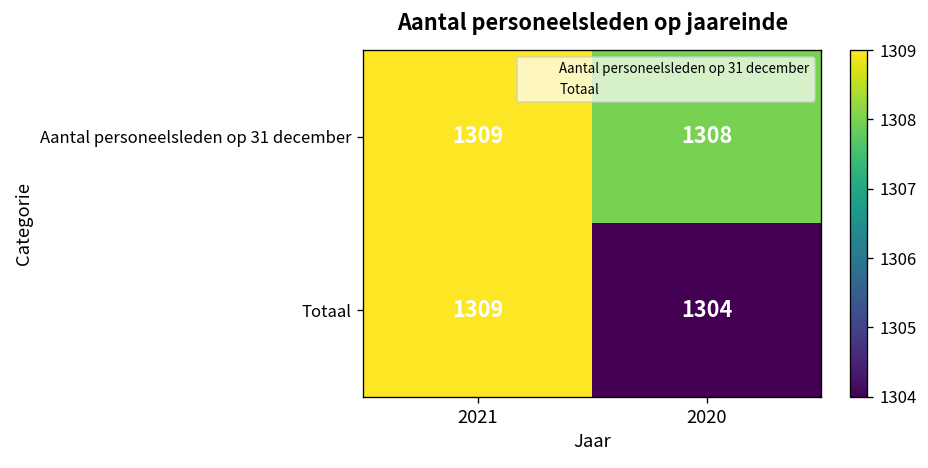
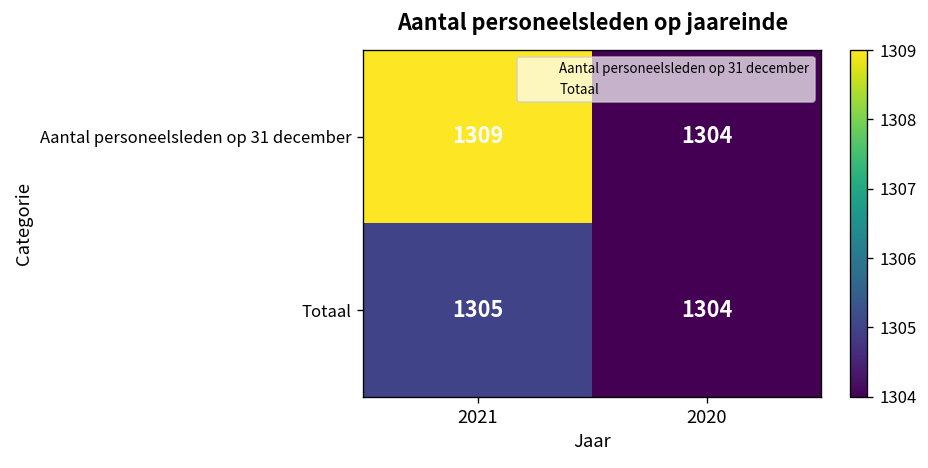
Aantal personeelsleden op 31 december, 2020: 1308 -> 1304
Totaal, 2021: 1309 -> 1305
